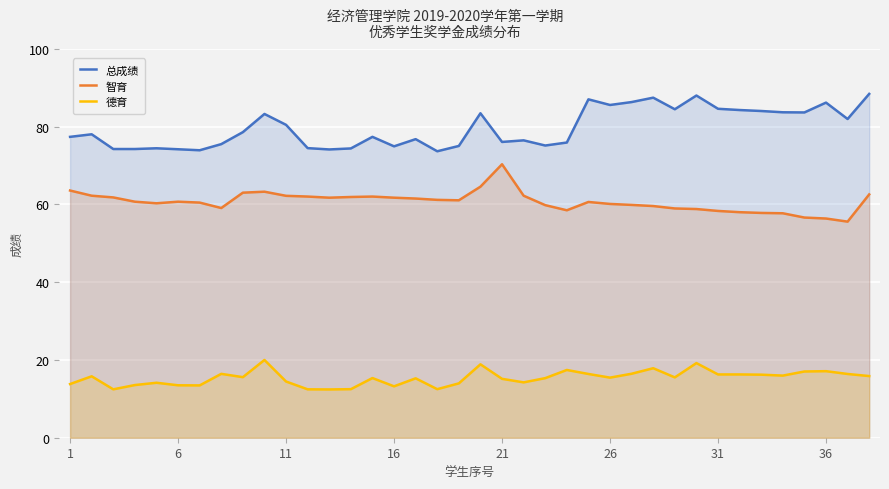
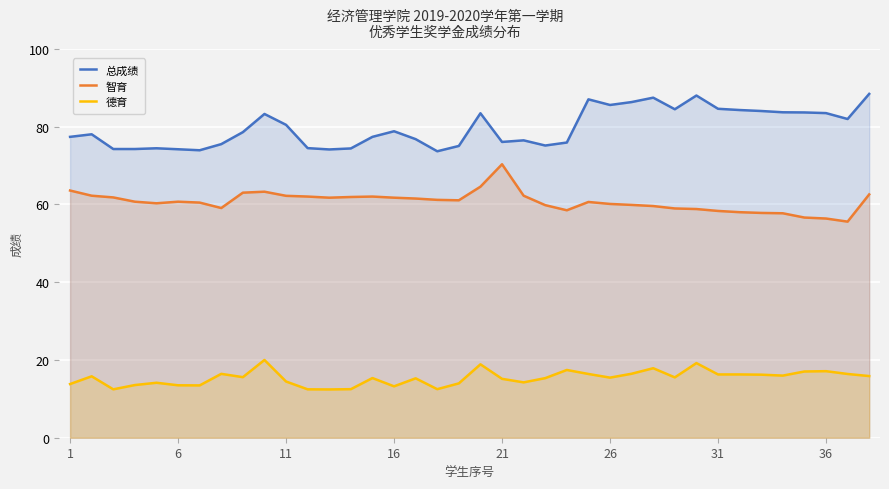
总成绩, 16: 75 -> 79
总成绩, 36: 86 -> 84
